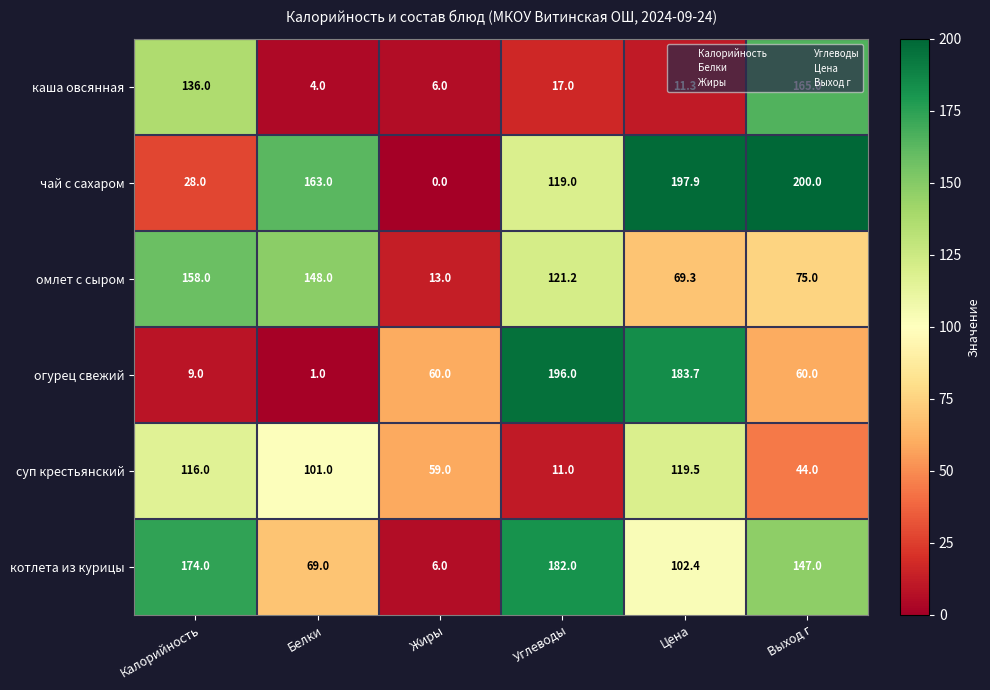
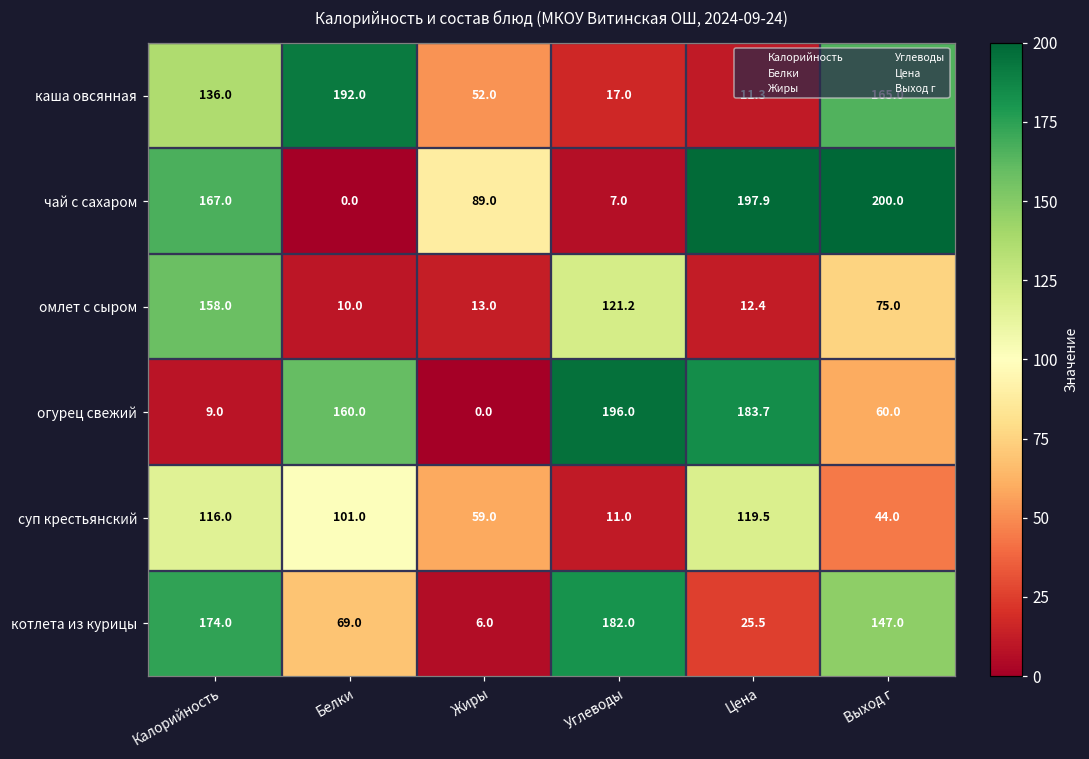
каша овсянная, Белки: 4.0 -> 192.0
каша овсянная, Жиры: 6.0 -> 52.0
чай с сахаром, Калорийность: 28.0 -> 167.0
чай с сахаром, Белки: 163.0 -> 0.0
чай с сахаром, Жиры: 0.0 -> 89.0
чай с сахаром, Углеводы: 119.0 -> 7.0
омлет с сыром, Белки: 148.0 -> 10.0
омлет с сыром, Цена: 69.3 -> 12.4
огурец свежий, Белки: 1.0 -> 160.0
огурец свежий, Жиры: 60.0 -> 0.0
котлета из курицы, Цена: 102.4 -> 25.5
